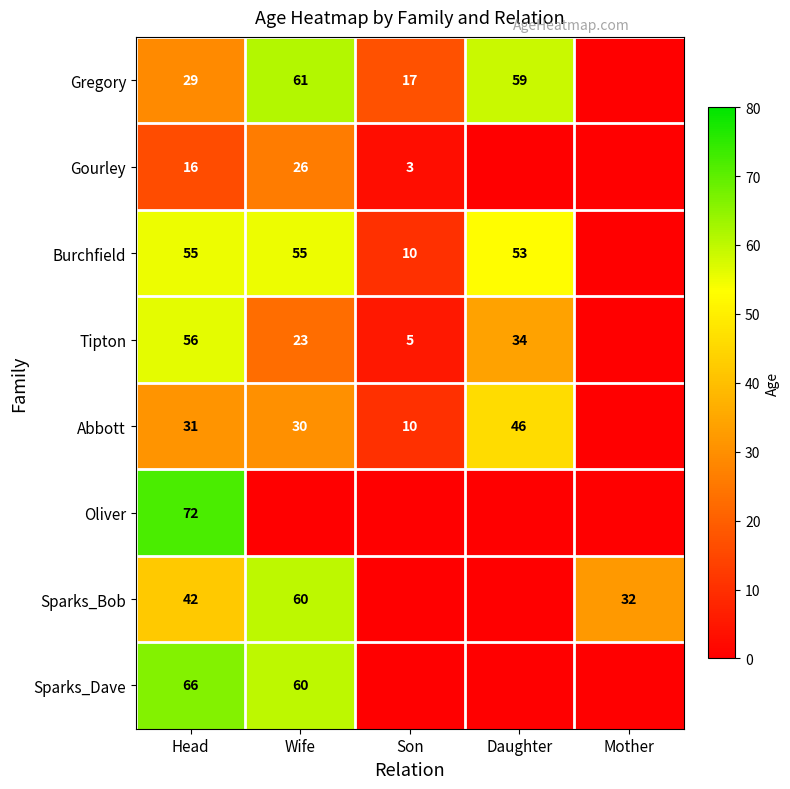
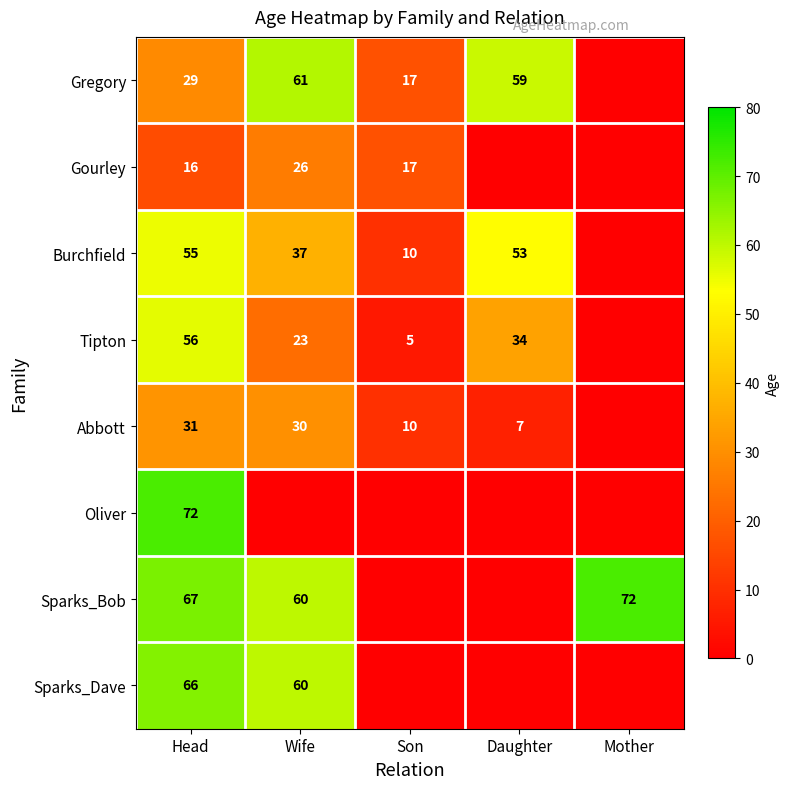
Gourley, Son: 3 -> 17
Burchfield, Wife: 55 -> 37
Abbott, Daughter: 46 -> 7
Sparks_Bob, Head: 42 -> 67
Sparks_Bob, Mother: 32 -> 72
